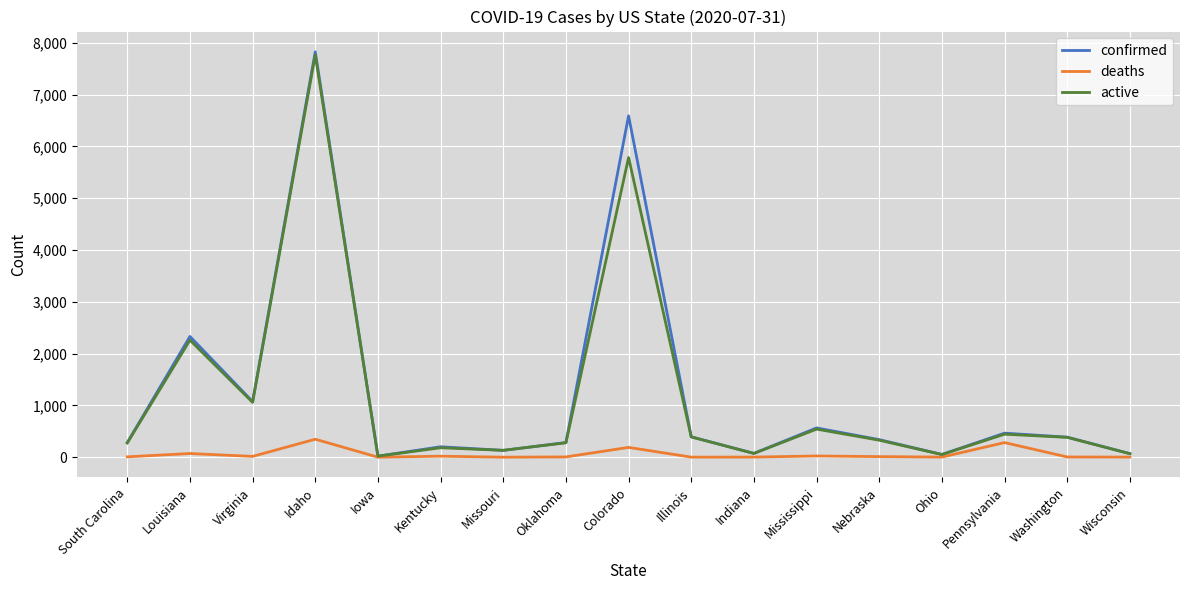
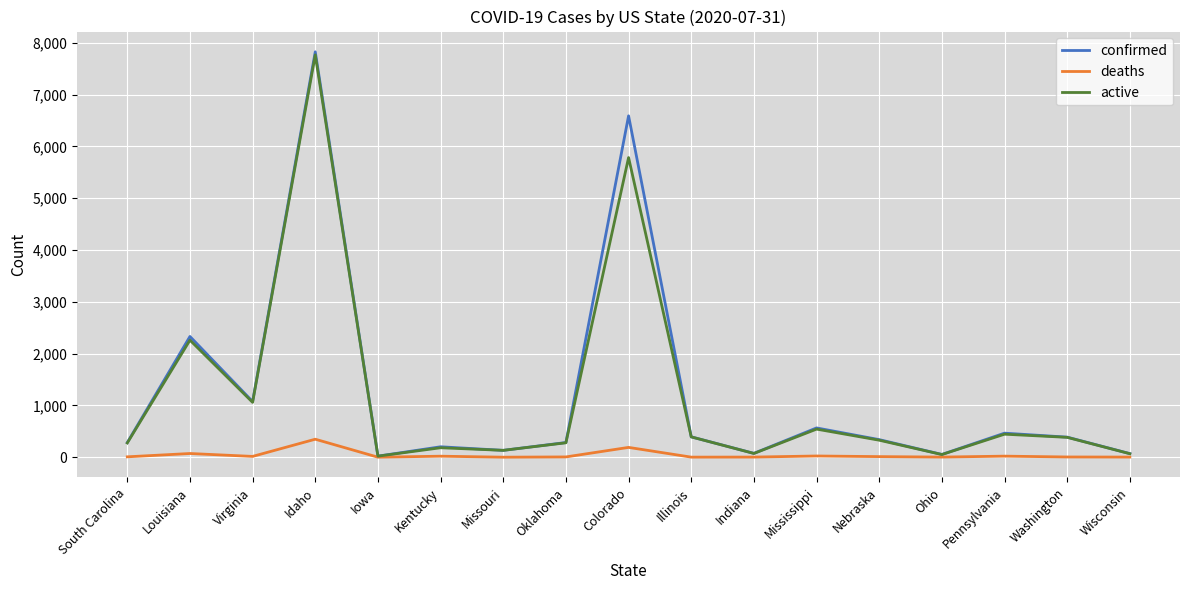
deaths, Pennsylvania: 300 -> 0
